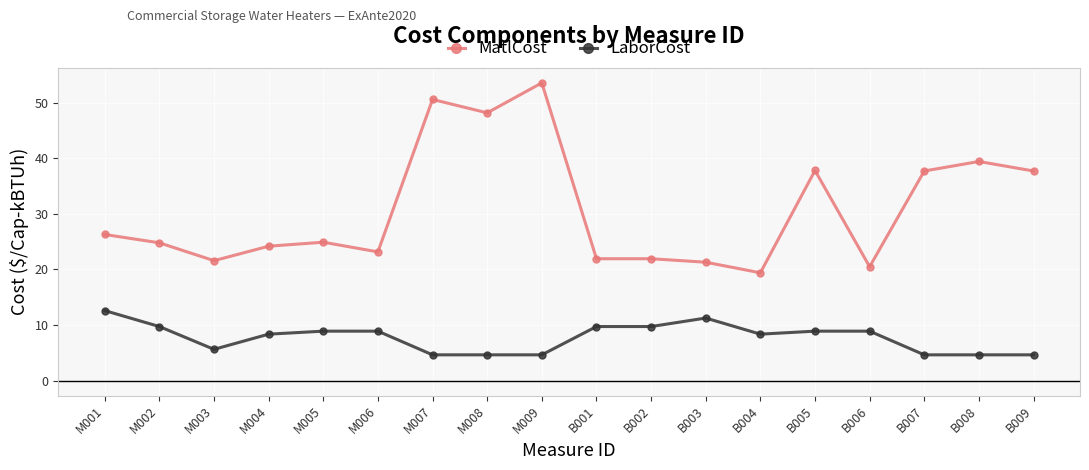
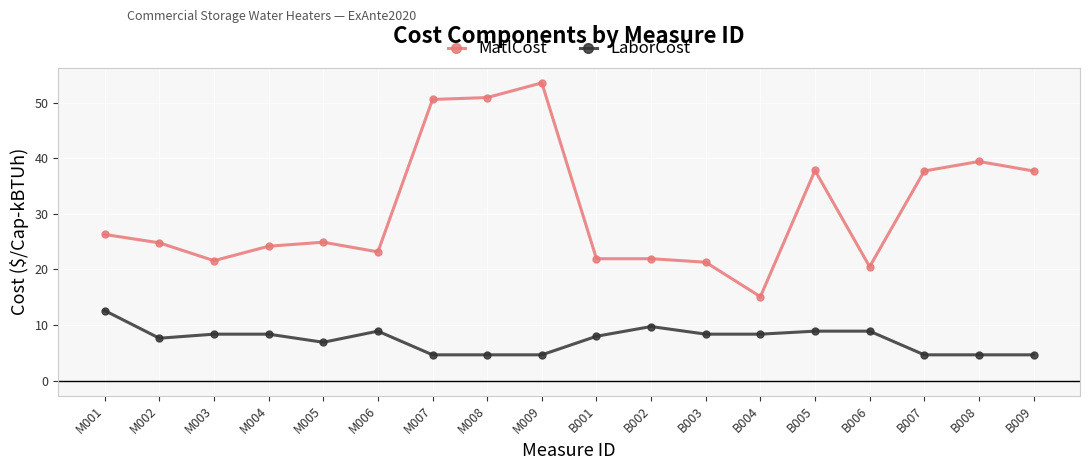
LaborCost, M002: 10 -> 8
LaborCost, M003: 6 -> 8
LaborCost, M005: 9 -> 7
MatlCost, M008: 48 -> 51
LaborCost, B001: 10 -> 8
LaborCost, B003: 11 -> 8
MatlCost, B004: 19 -> 15
